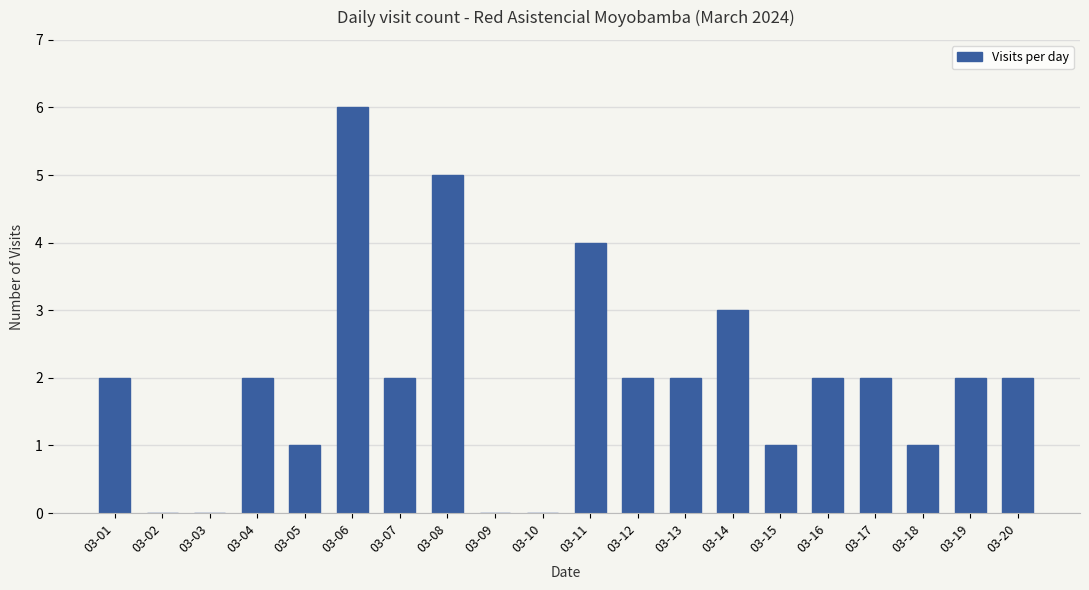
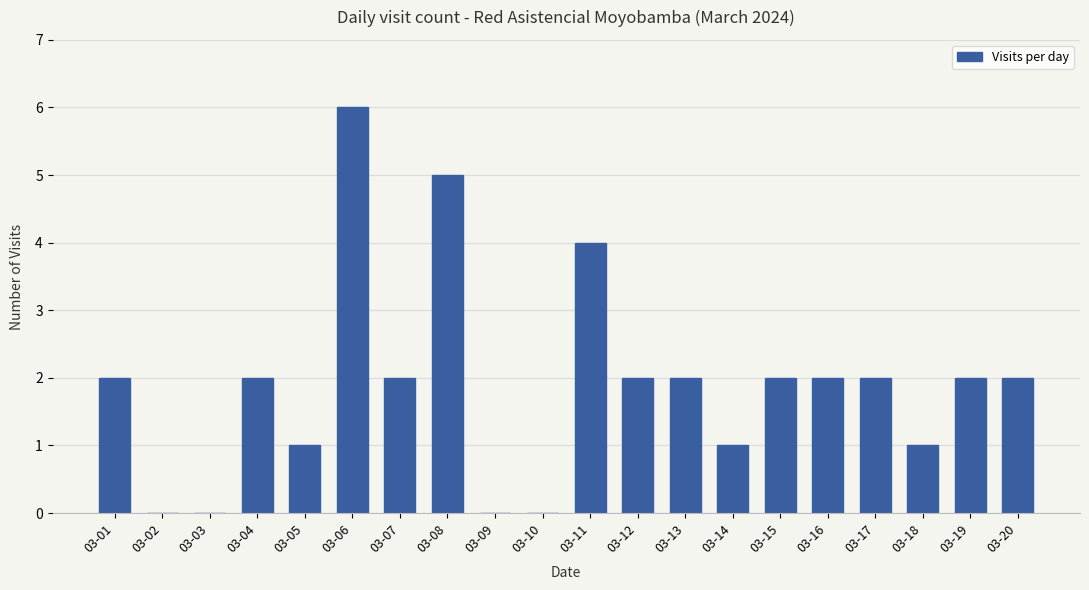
03-14: 3 -> 1
03-15: 1 -> 2
